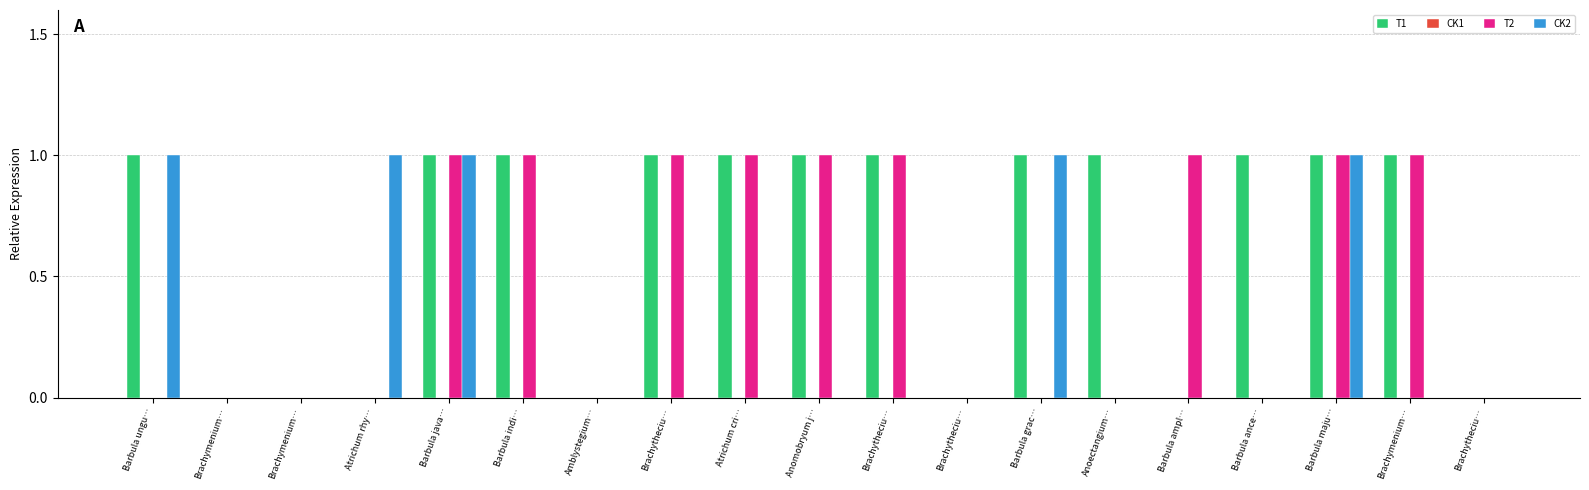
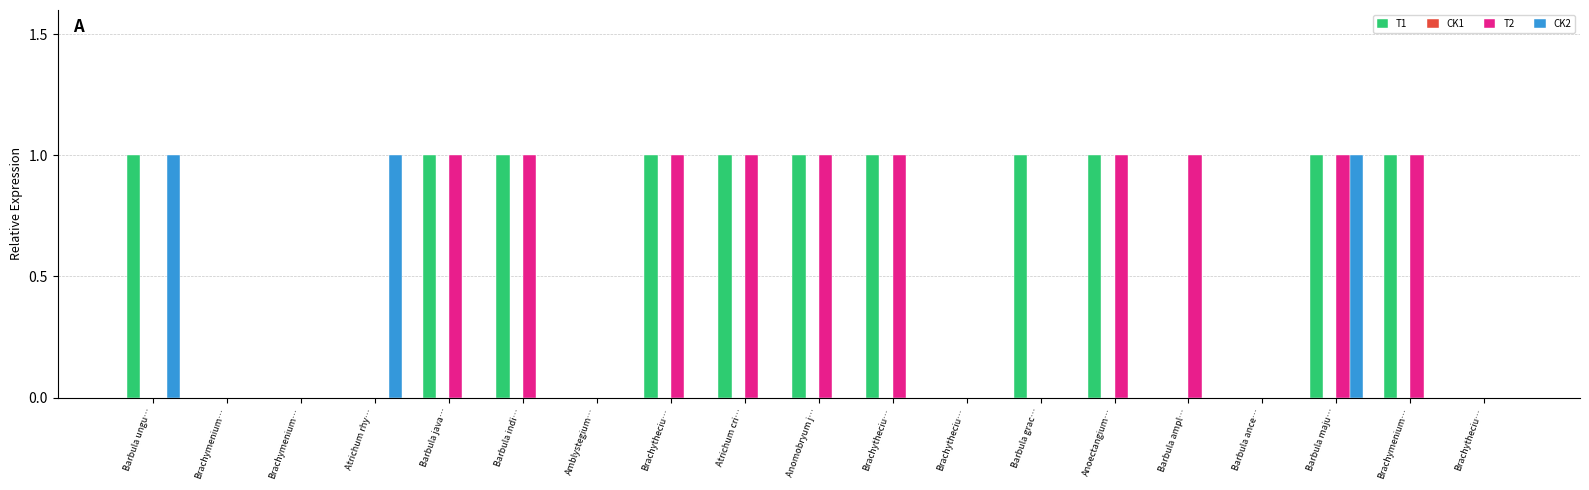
CK2, Barbula java…: 1 -> 0
CK2, Barbula grac…: 1 -> 0
T2, Anoectangium…: 0 -> 1
T1, Barbula ance…: 1 -> 0
